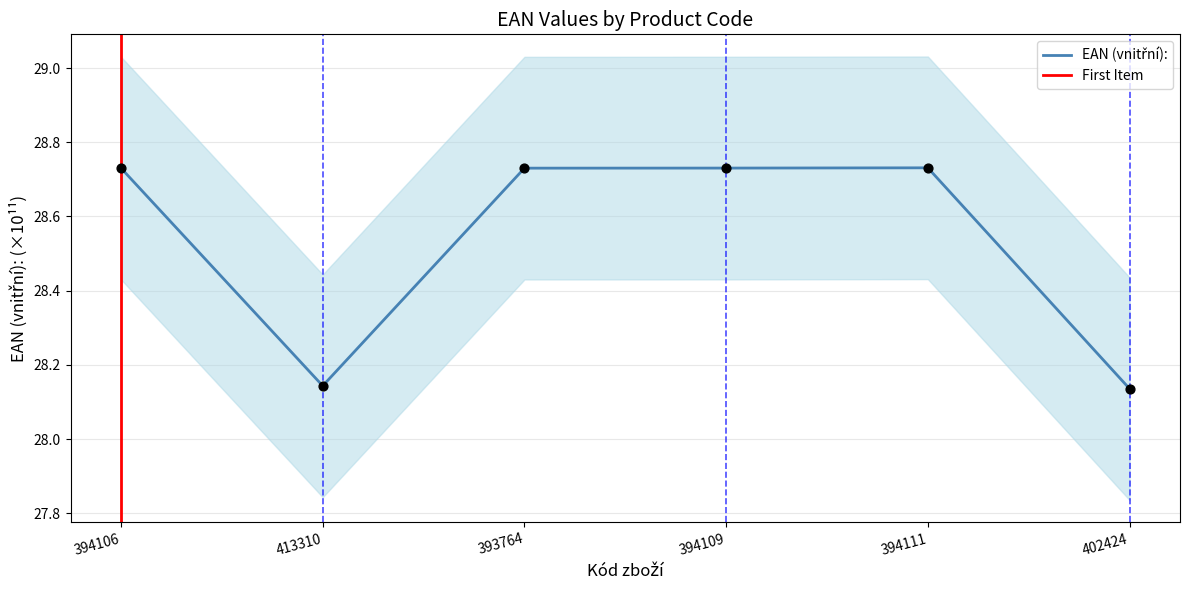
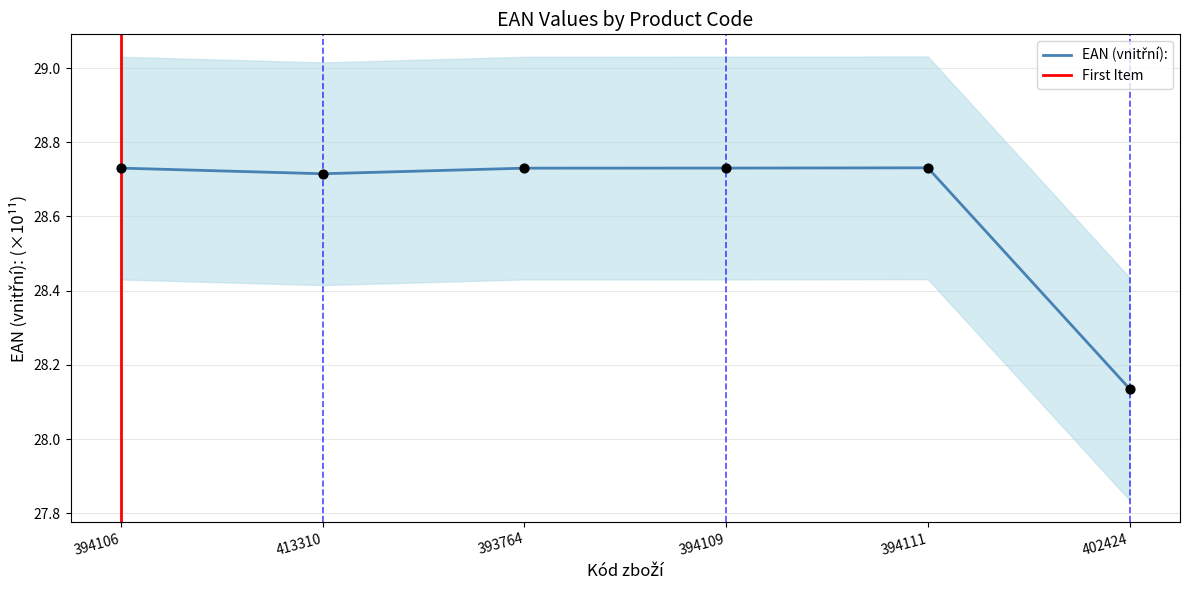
EAN (vnitřní):, 413310: 28.14 -> 28.72
